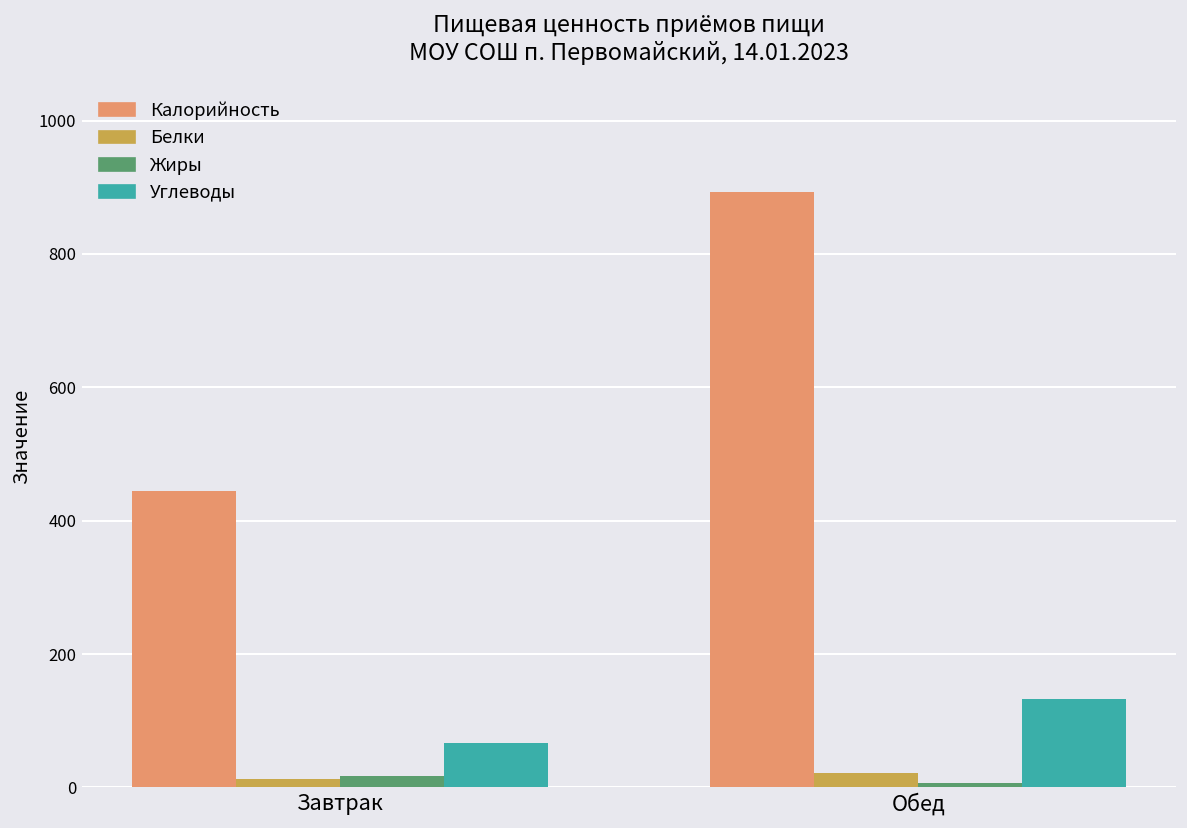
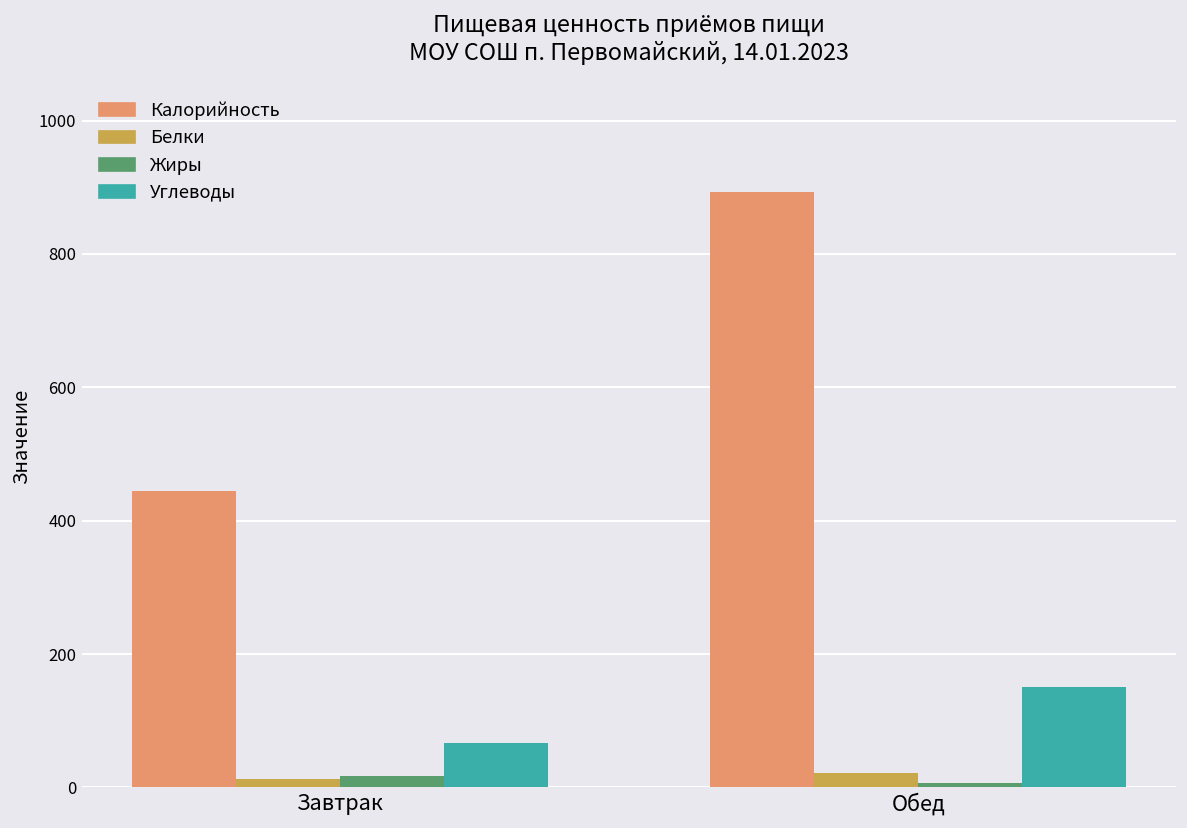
Углеводы, Обед: 130 -> 150
